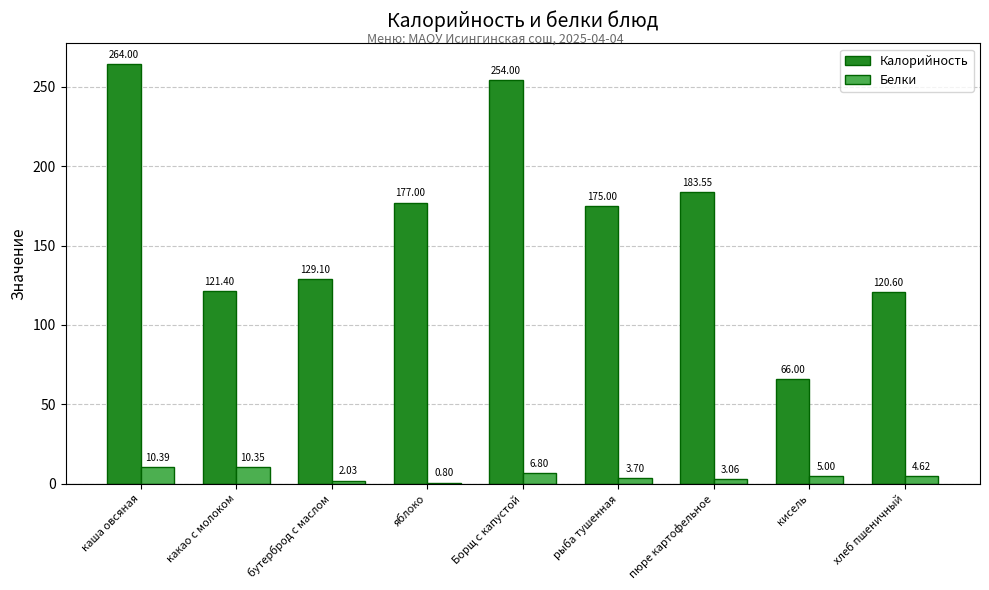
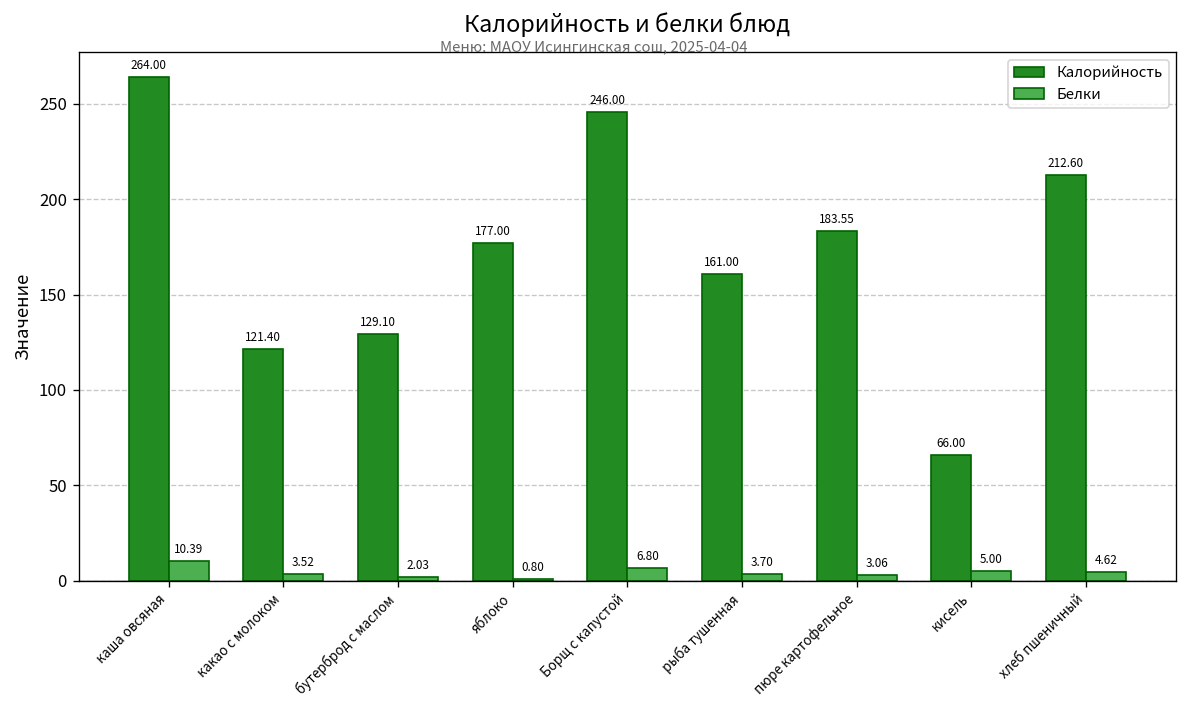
Белки, какао с молоком: 10.35 -> 3.52
Калорийность, Борщ с капустой: 254.00 -> 246.00
Калорийность, рыба тушенная: 175.00 -> 161.00
Калорийность, хлеб пшеничный: 120.60 -> 212.60
